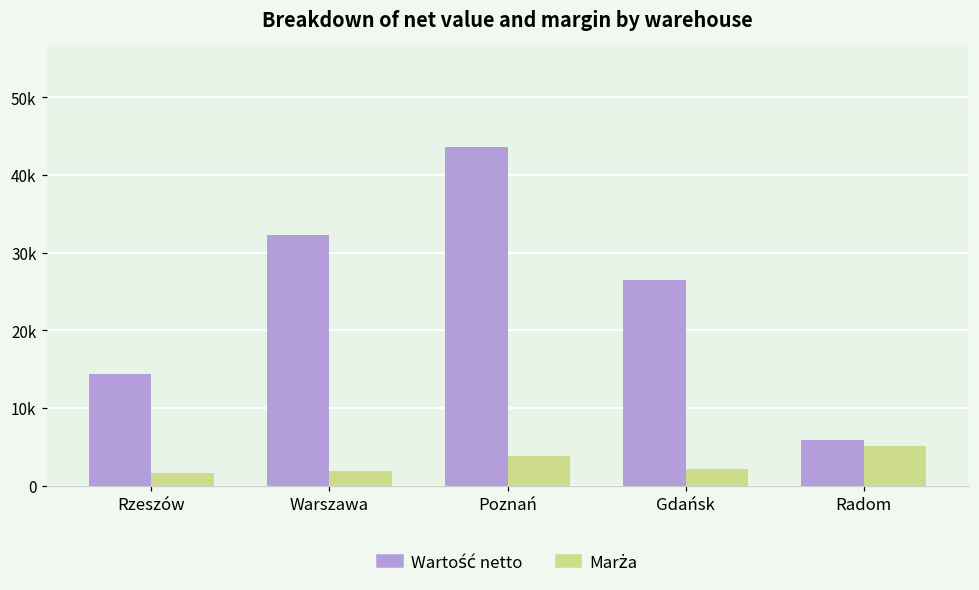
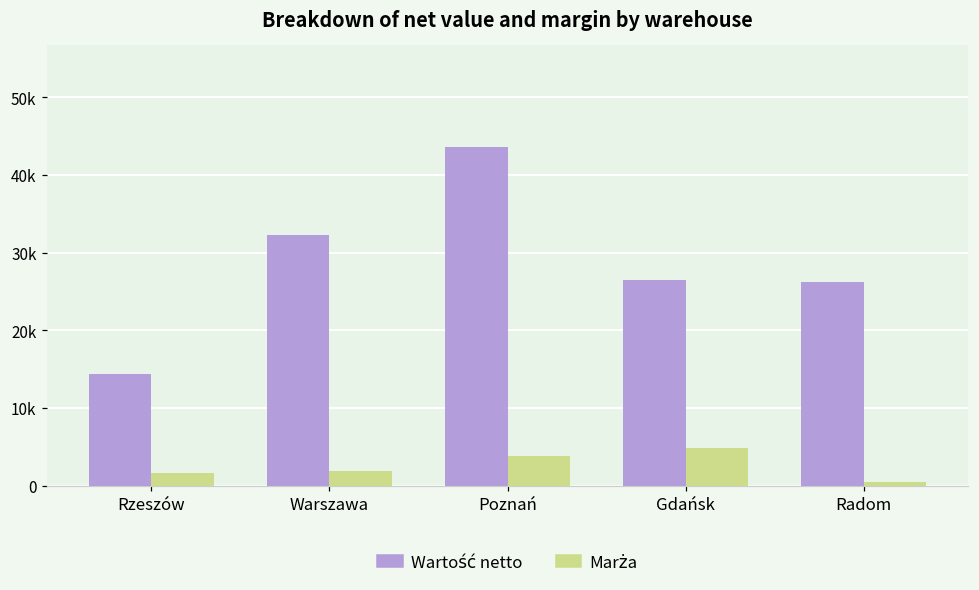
Marża, Gdańsk: 2000 -> 5000
Wartość netto, Radom: 6000 -> 26000
Marża, Radom: 5000 -> 0
